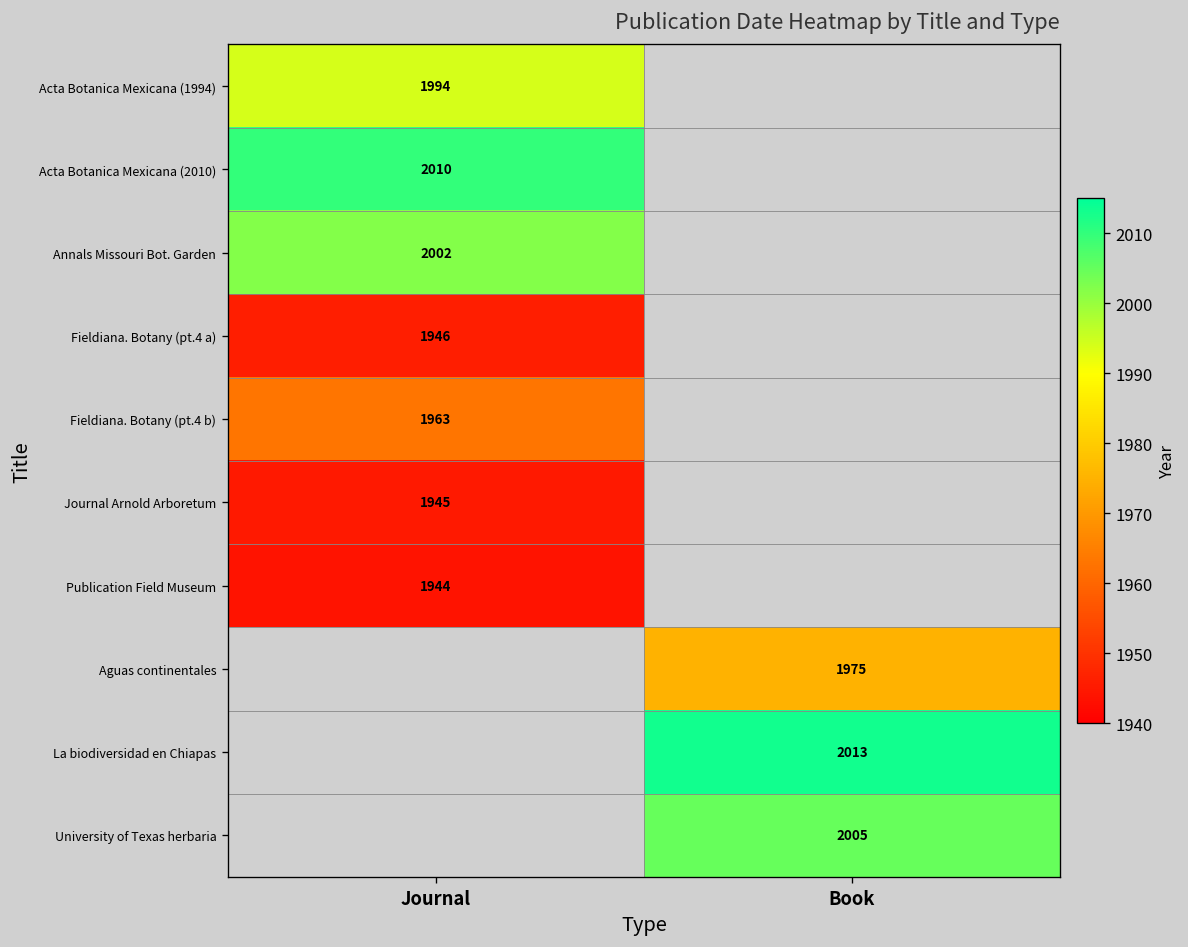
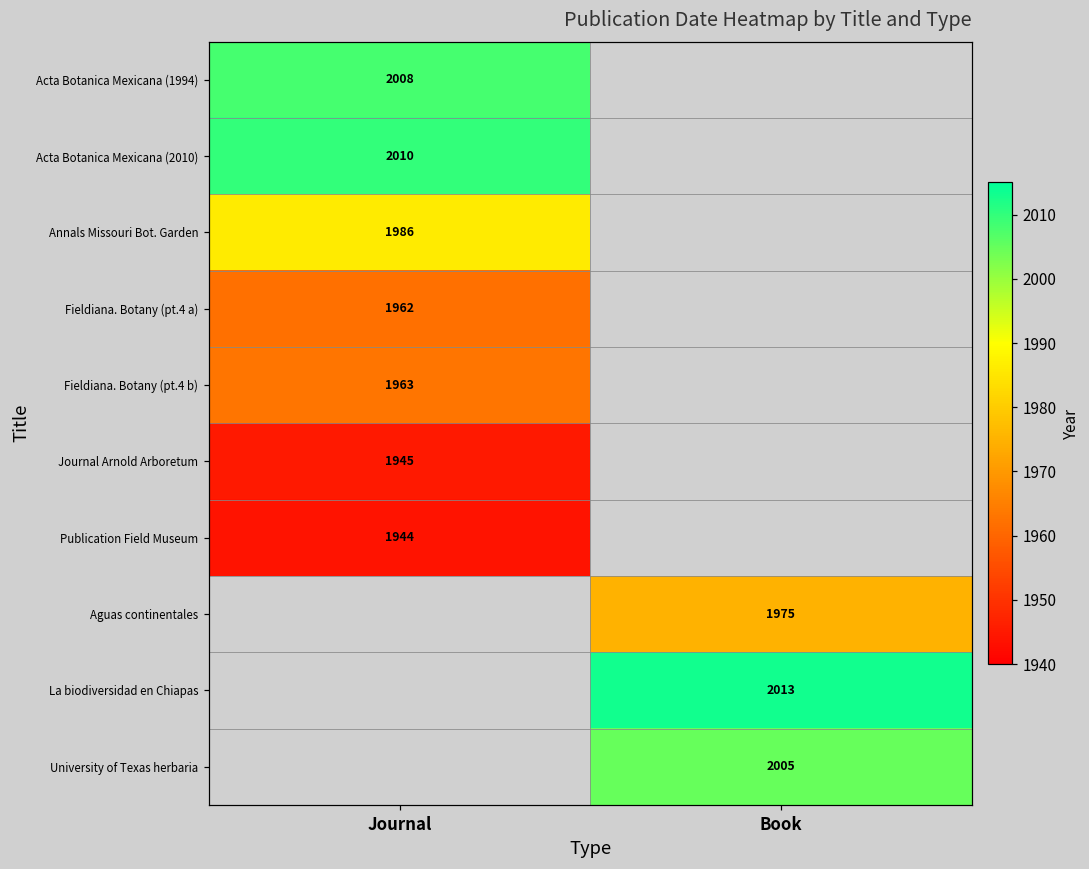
Acta Botanica Mexicana (1994), Journal: 1994 -> 2008
Annals Missouri Bot. Garden, Journal: 2002 -> 1986
Fieldiana. Botany (pt.4 a), Journal: 1946 -> 1962
